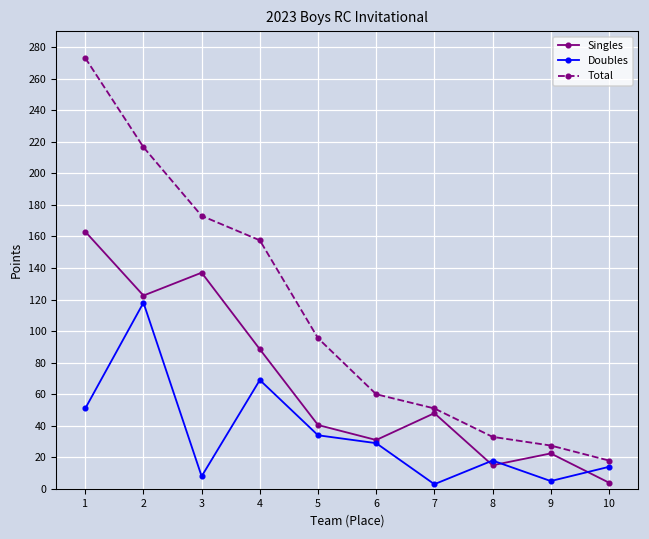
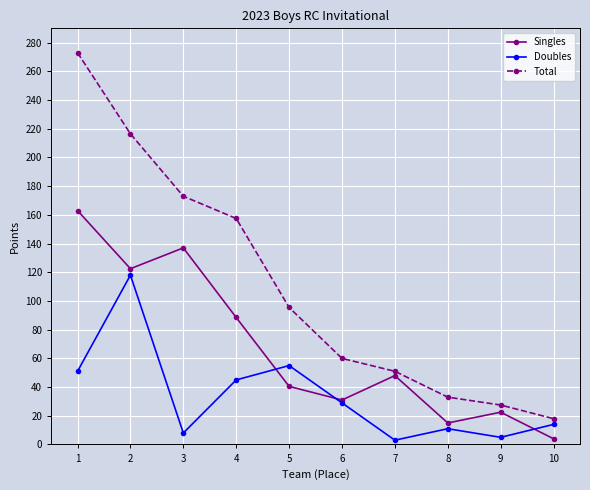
Doubles, 4: 69 -> 45
Doubles, 5: 34 -> 55
Doubles, 8: 18 -> 11
